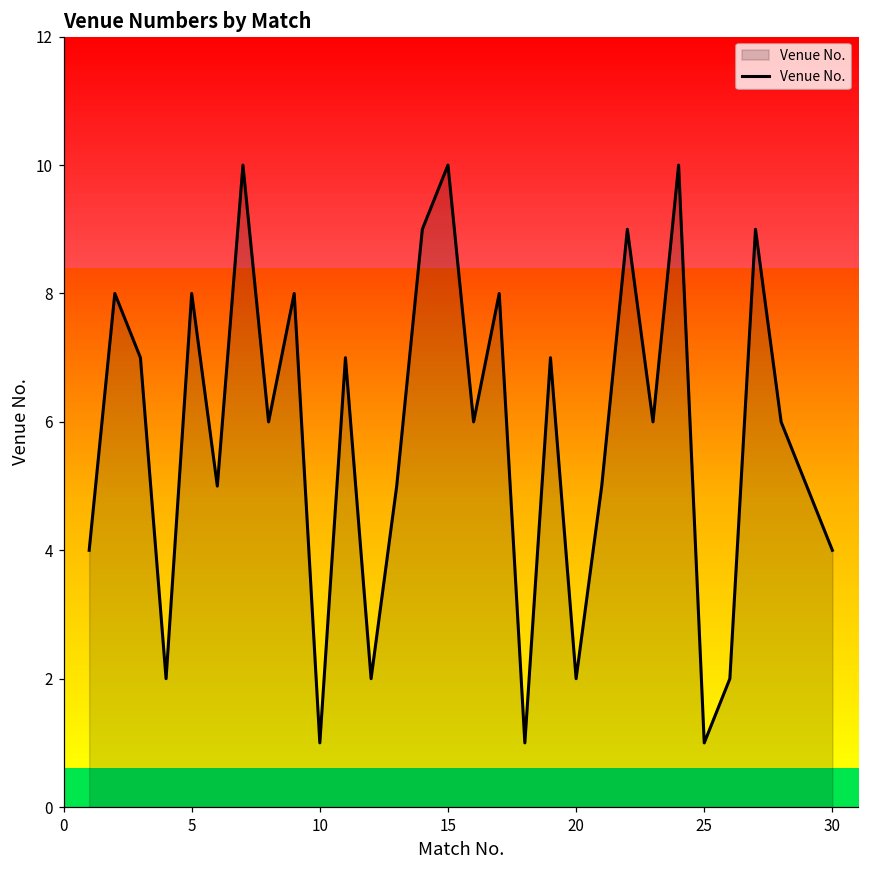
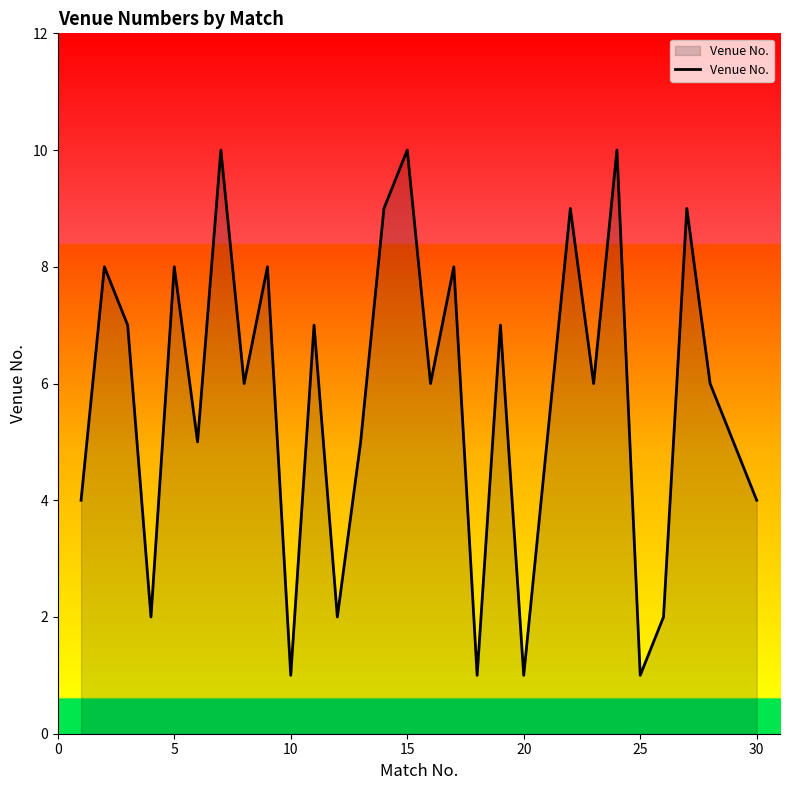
20: 2 -> 1
